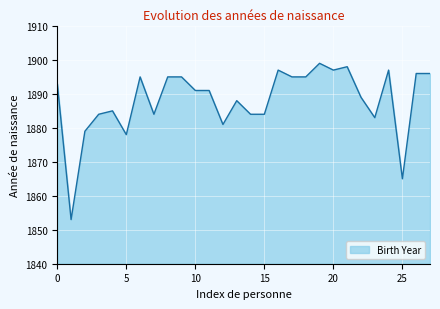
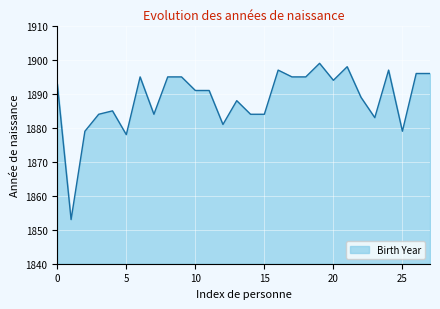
20: 1897 -> 1894
25: 1865 -> 1879
